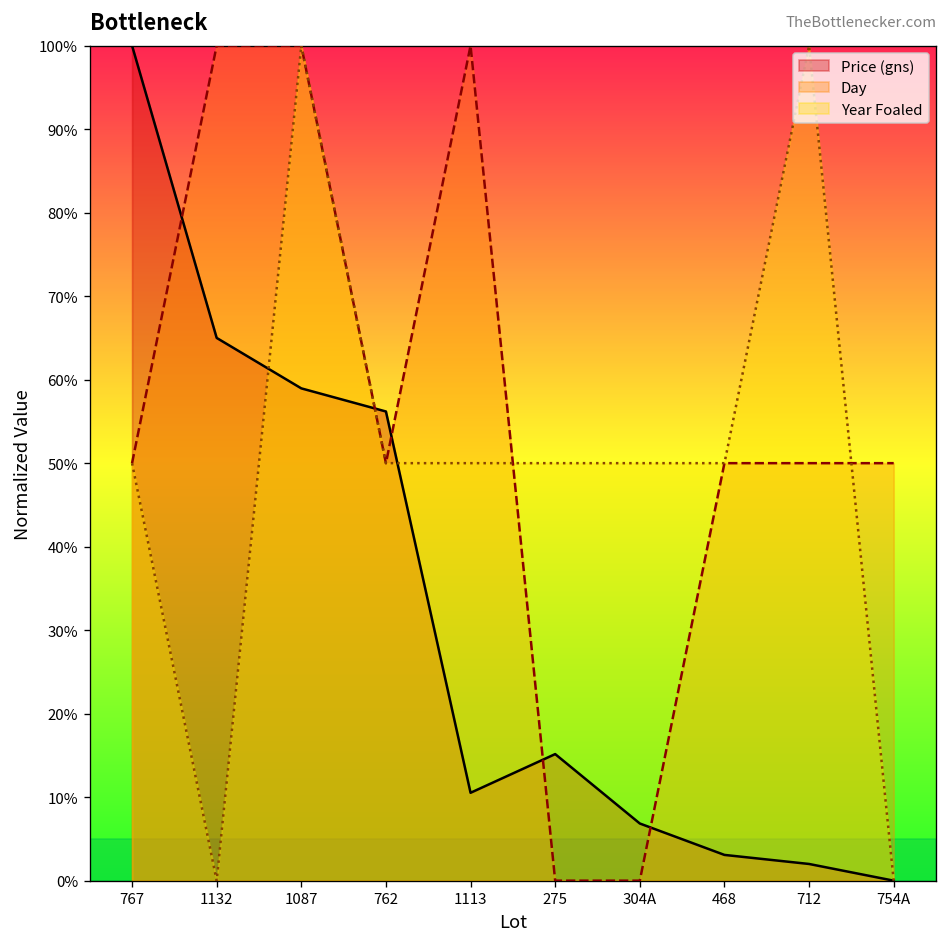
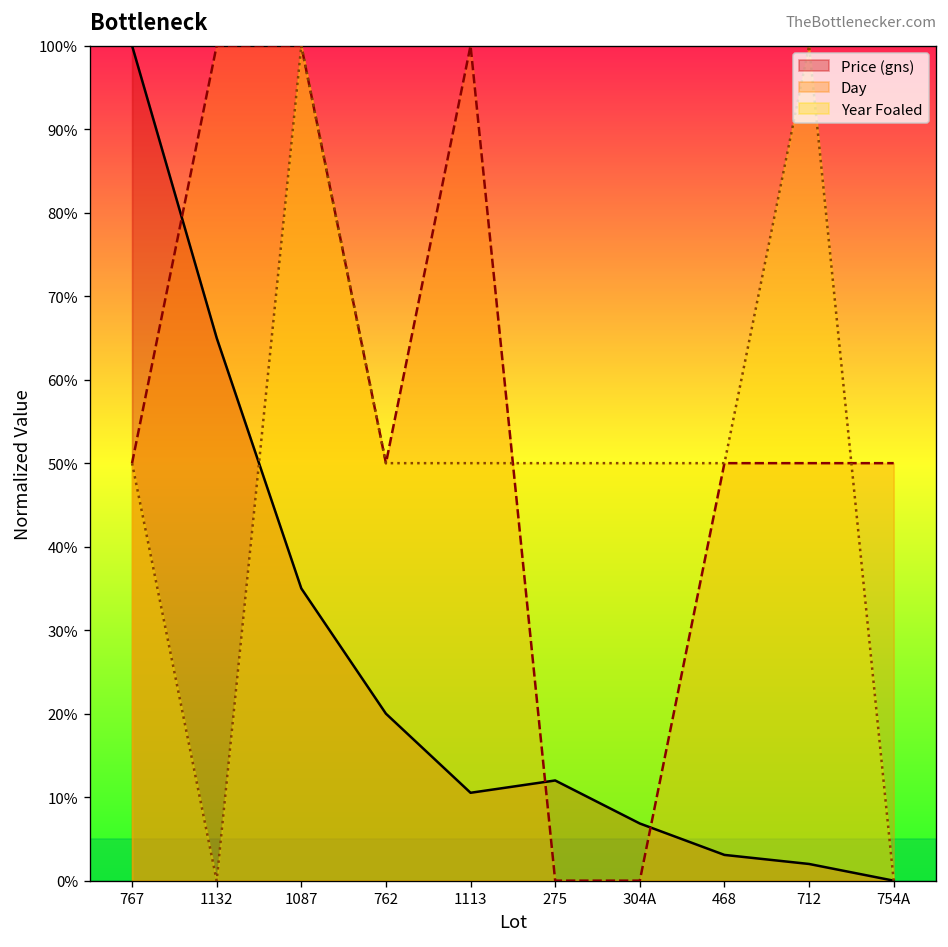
Price (gns), 1087: 59% -> 35%
Price (gns), 762: 56% -> 20%
Price (gns), 275: 15% -> 12%
